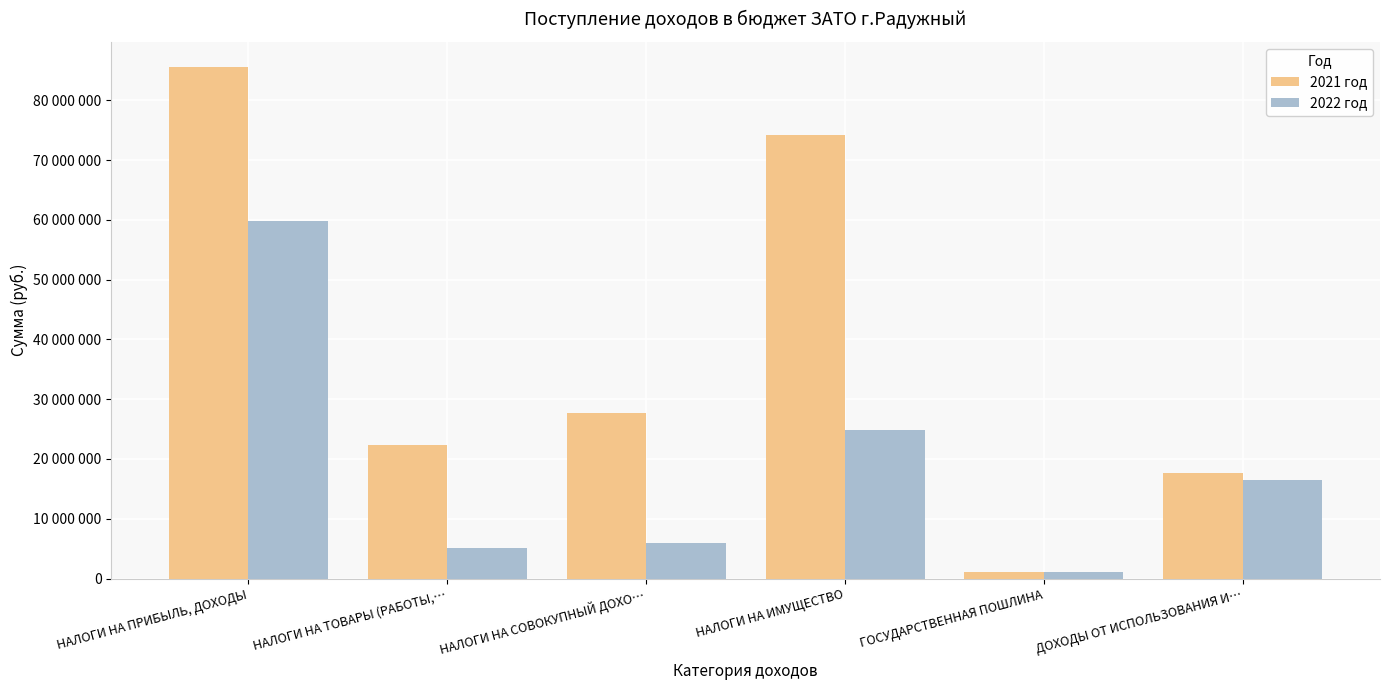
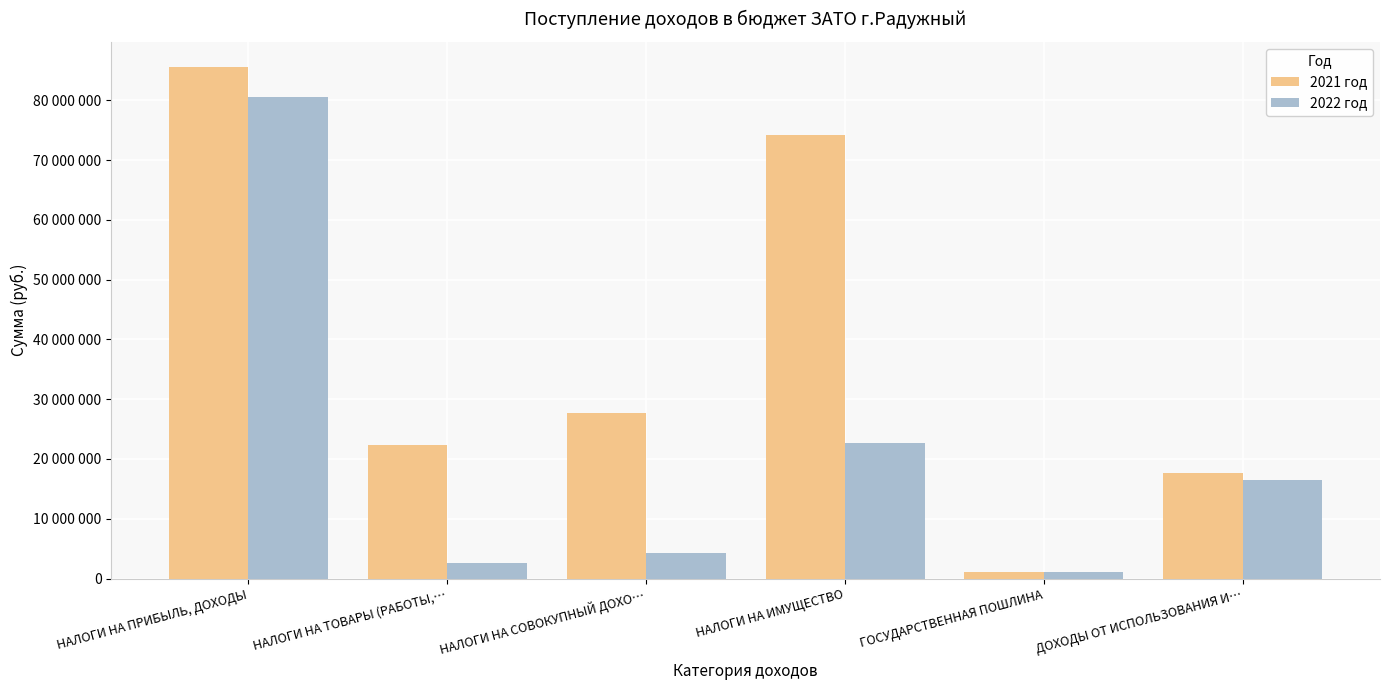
2022 год, НАЛОГИ НА ПРИБЫЛЬ, ДОХОДЫ: 60000000 -> 81000000
2022 год, НАЛОГИ НА ТОВАРЫ (РАБОТЫ,…: 5000000 -> 3000000
2022 год, НАЛОГИ НА СОВОКУПНЫЙ ДОХО…: 6000000 -> 4000000
2022 год, НАЛОГИ НА ИМУЩЕСТВО: 25000000 -> 23000000
